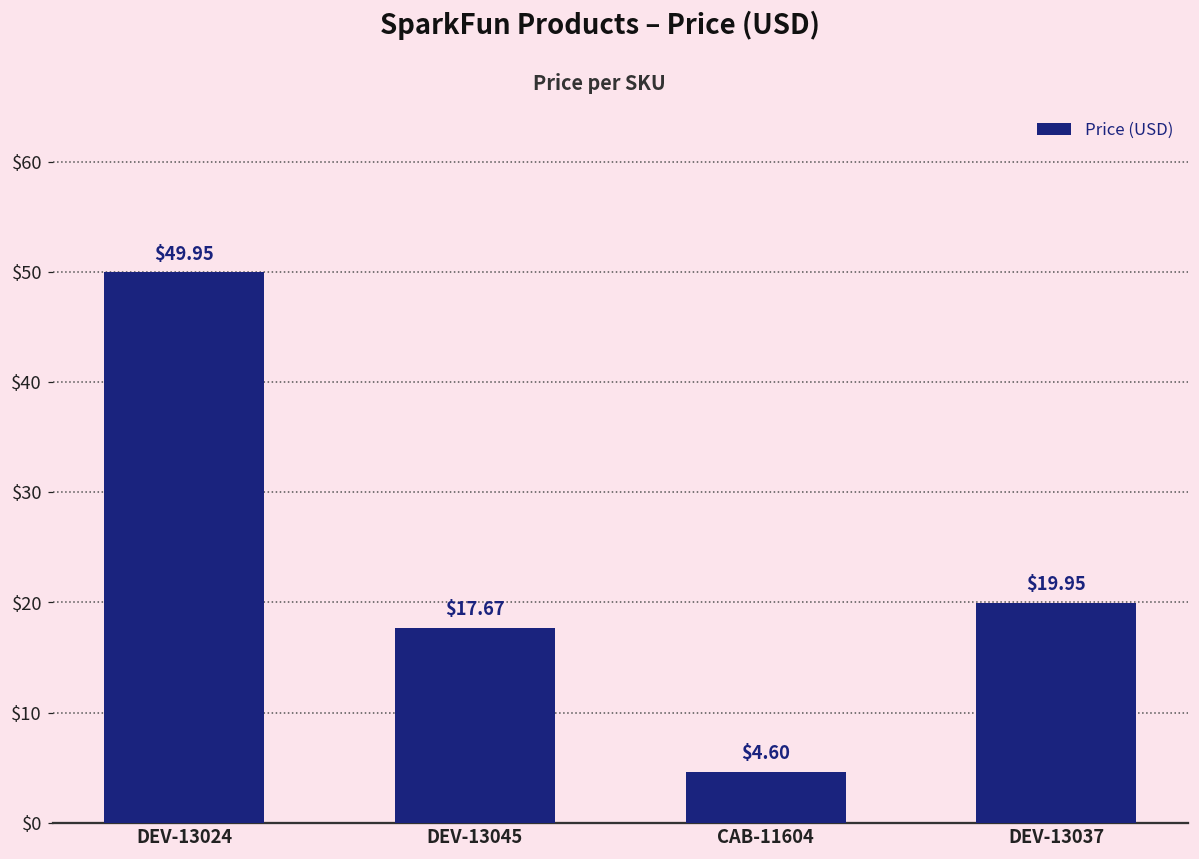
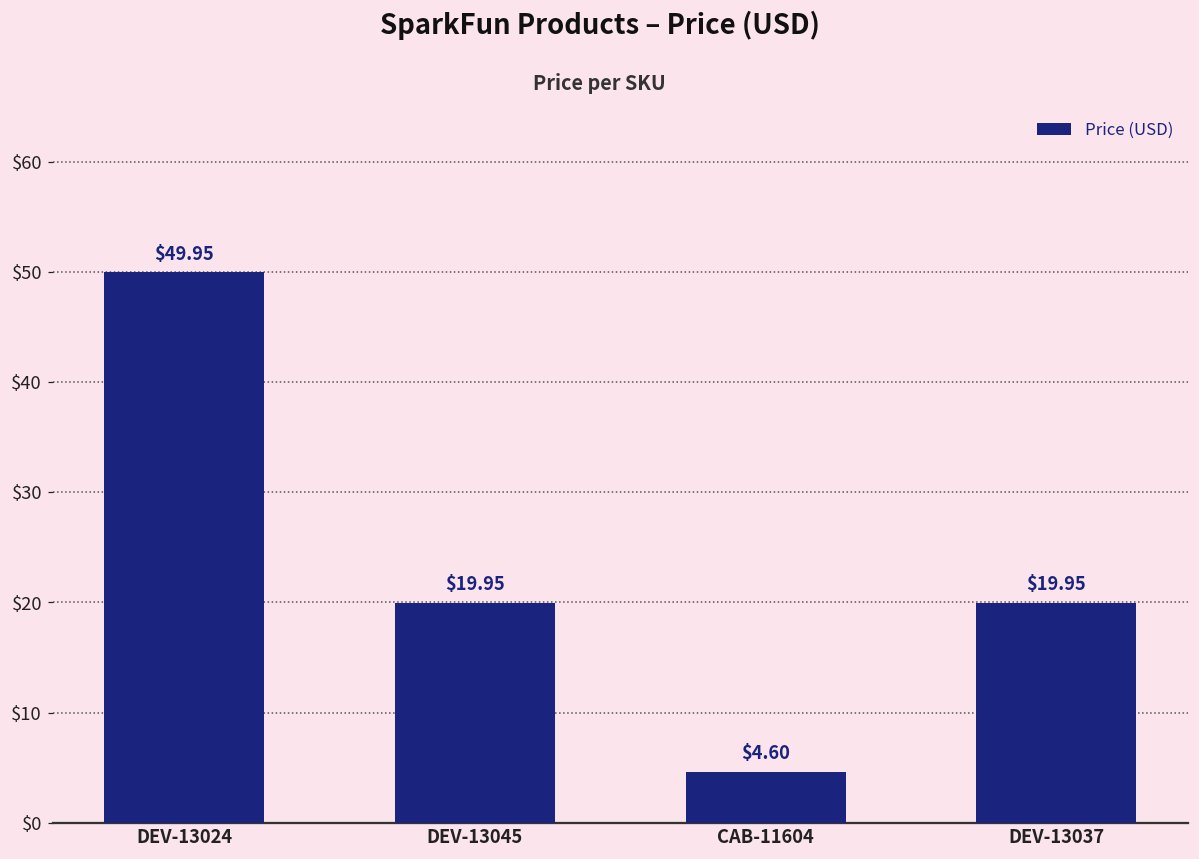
DEV-13045: $17.67 -> $19.95
